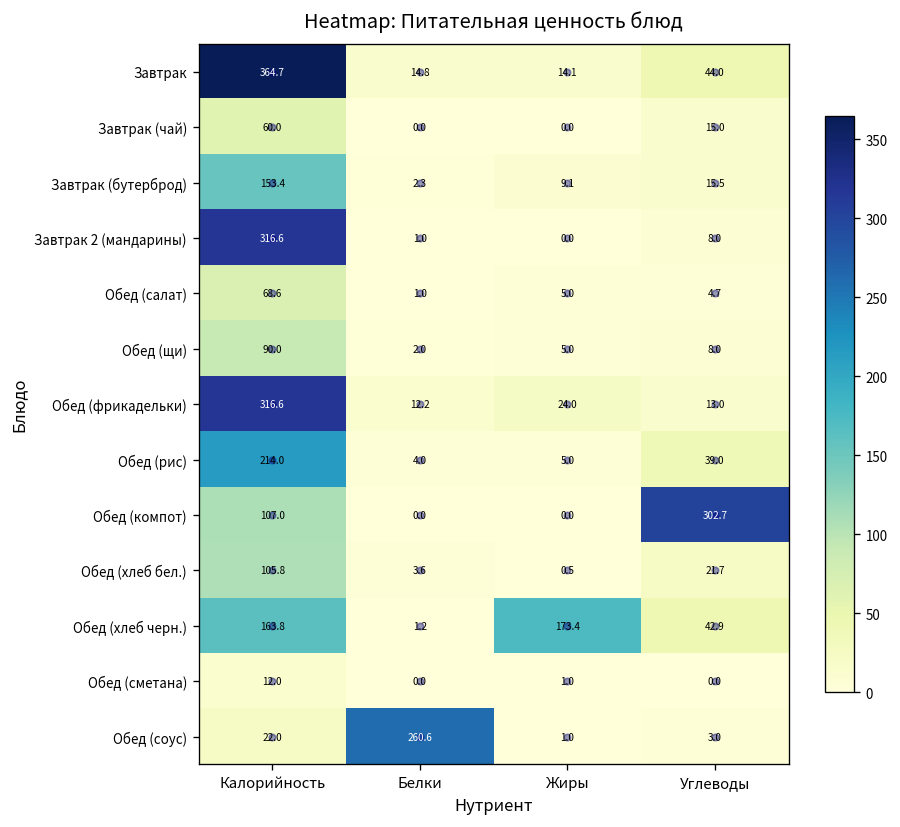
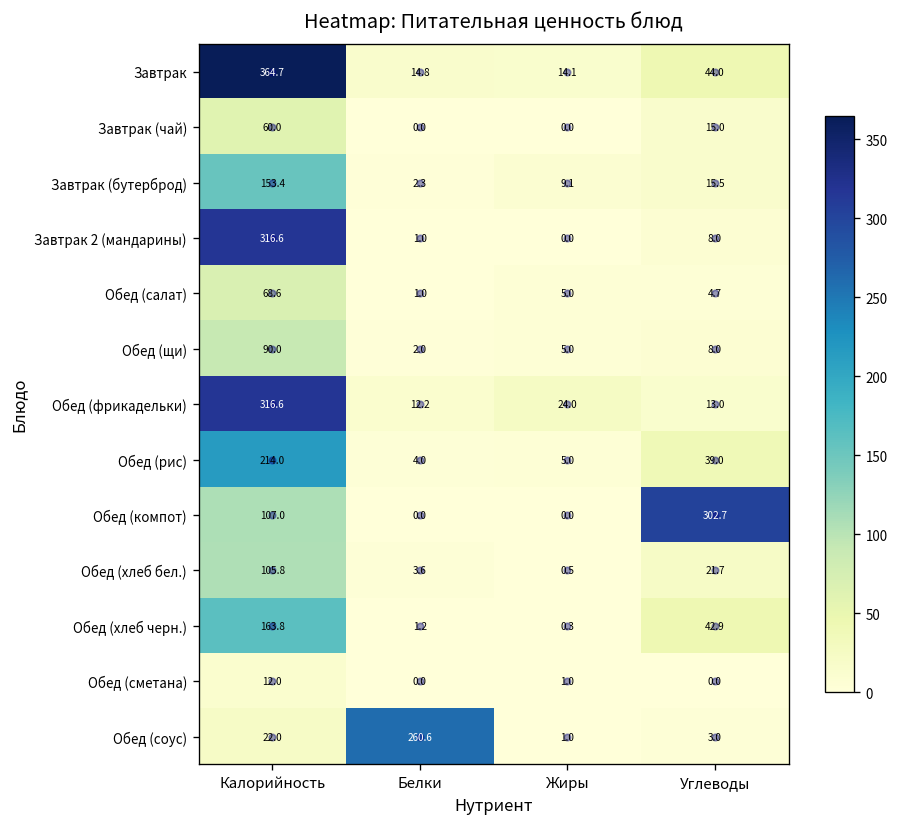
Обед (хлеб черн.), Жиры: 173.4 -> 0.3
